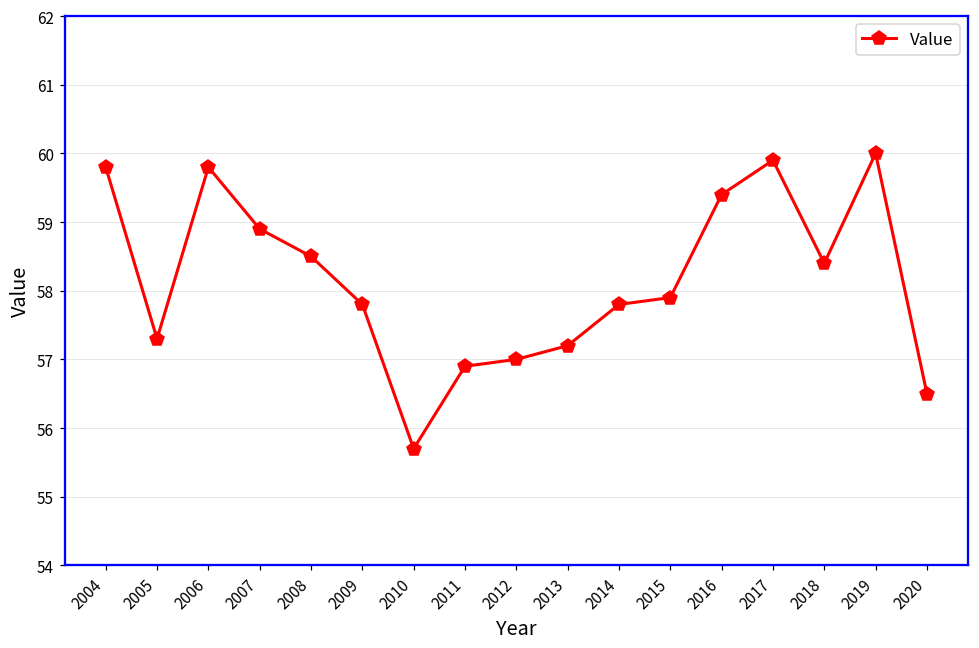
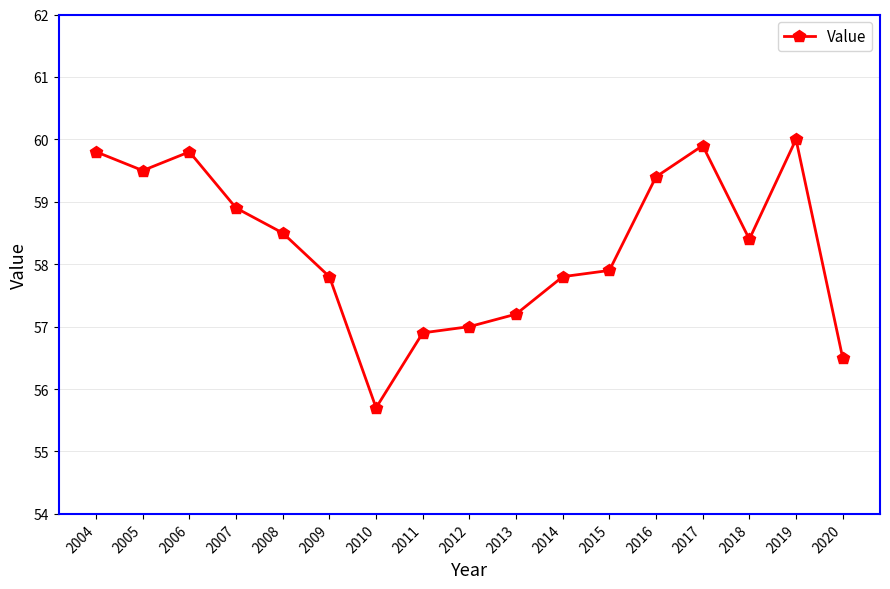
2005: 57.3 -> 59.5
